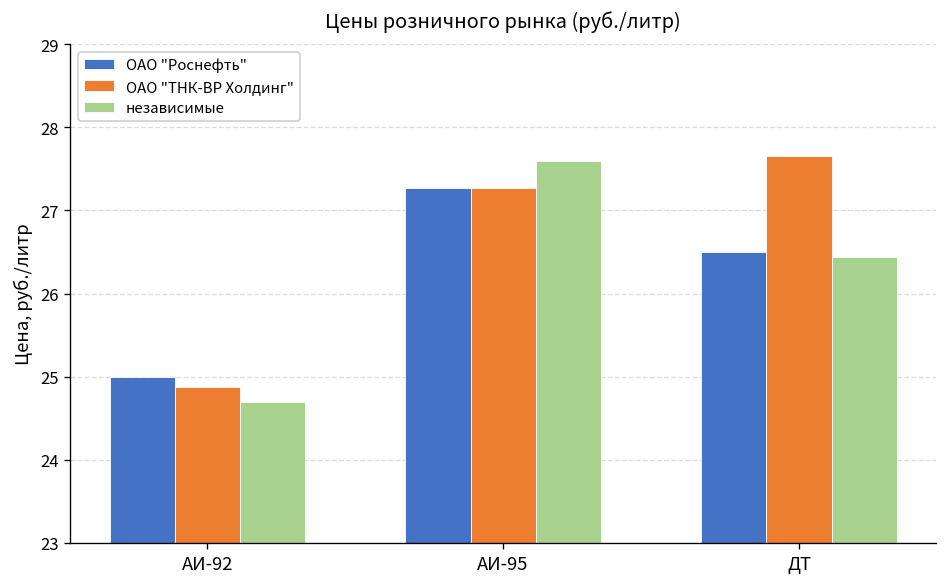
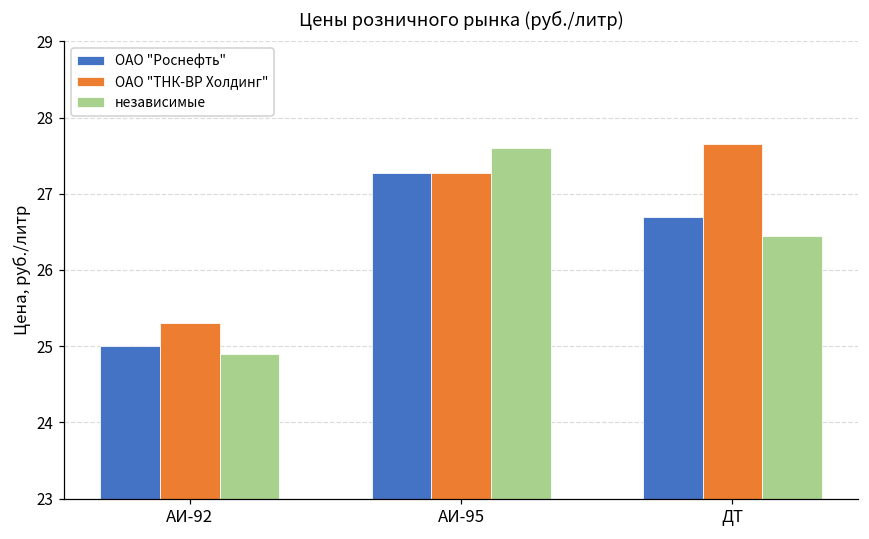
ОАО "ТНК-ВР Холдинг", АИ-92: 24.9 -> 25.3
независимые, АИ-92: 24.7 -> 24.9
ОАО "Роснефть", ДТ: 26.5 -> 26.7
